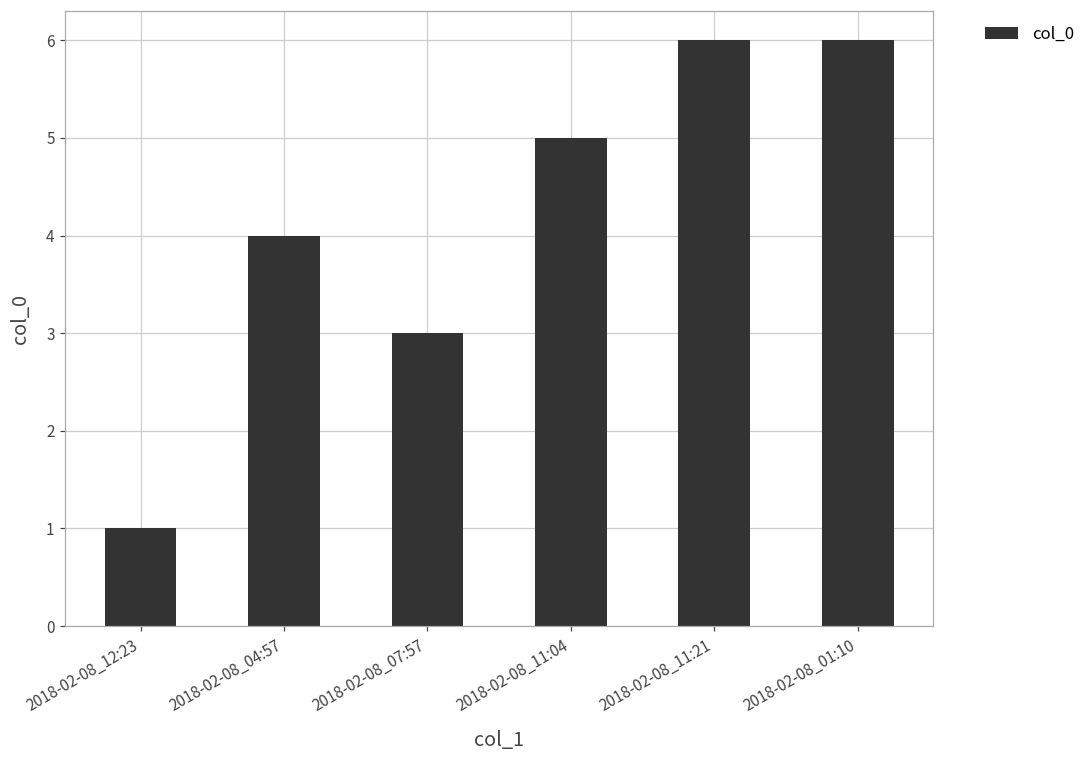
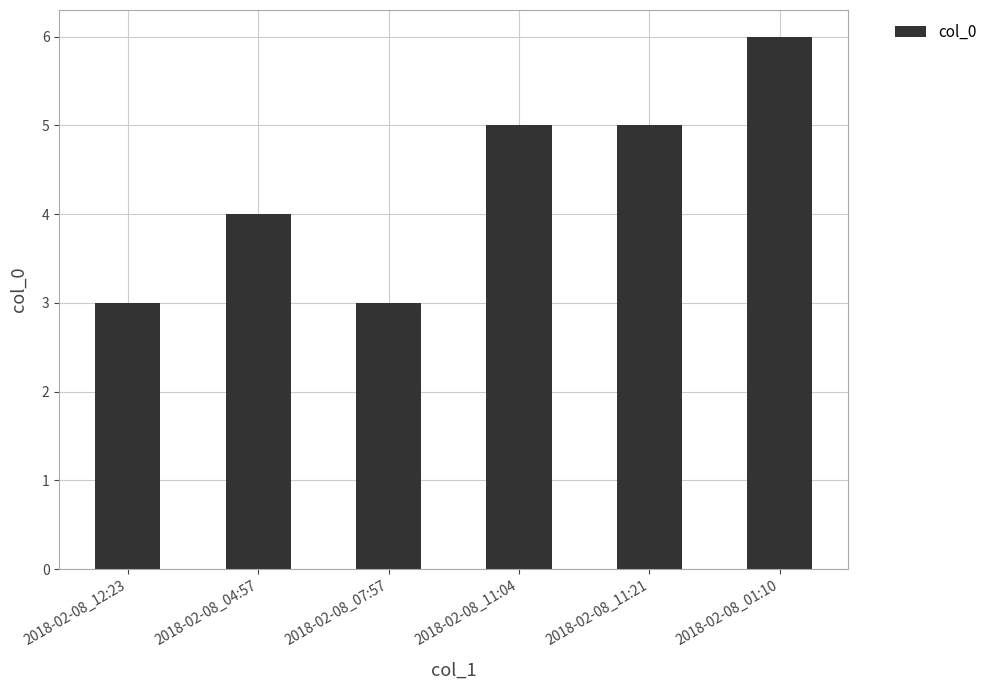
2018-02-08_12:23: 1 -> 3
2018-02-08_11:21: 6 -> 5
